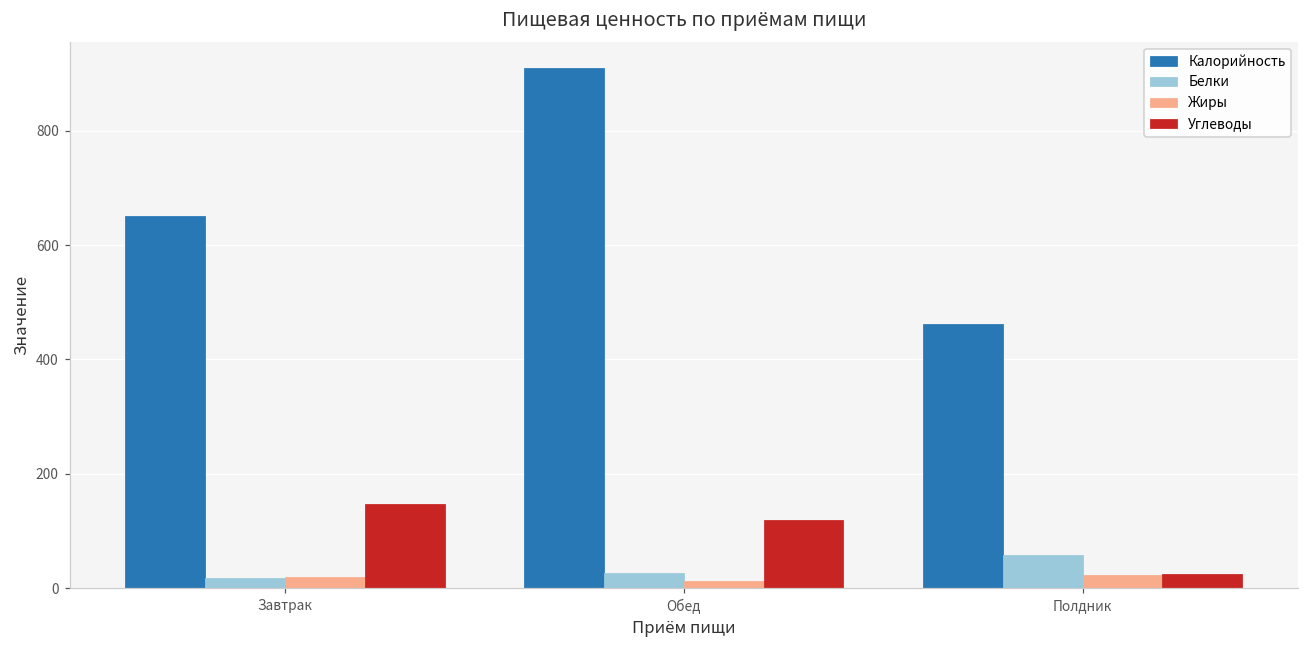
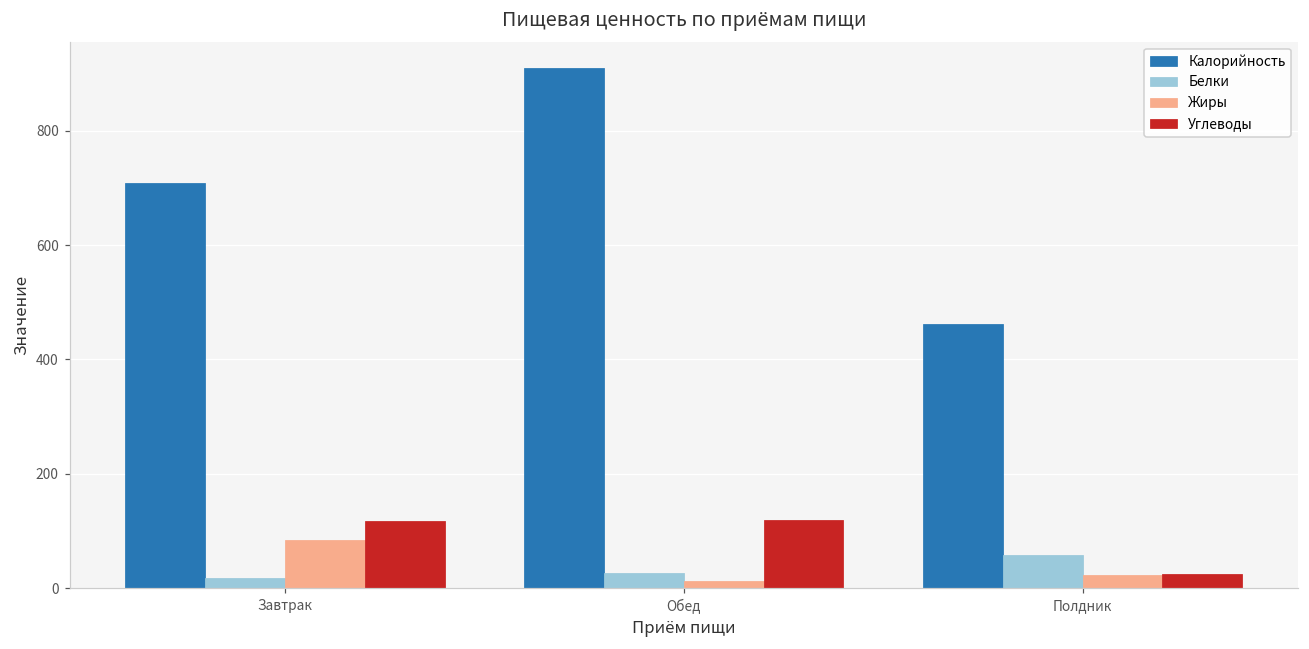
Калорийность, Завтрак: 650 -> 710
Жиры, Завтрак: 20 -> 80
Углеводы, Завтрак: 150 -> 120
